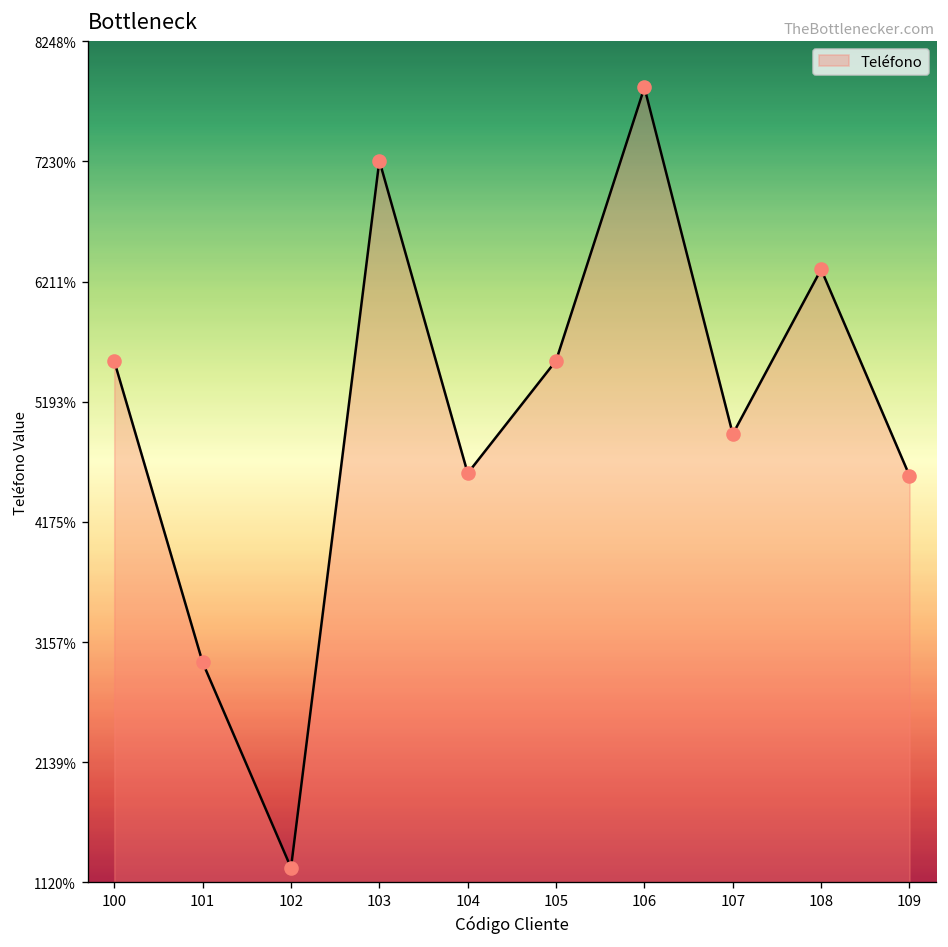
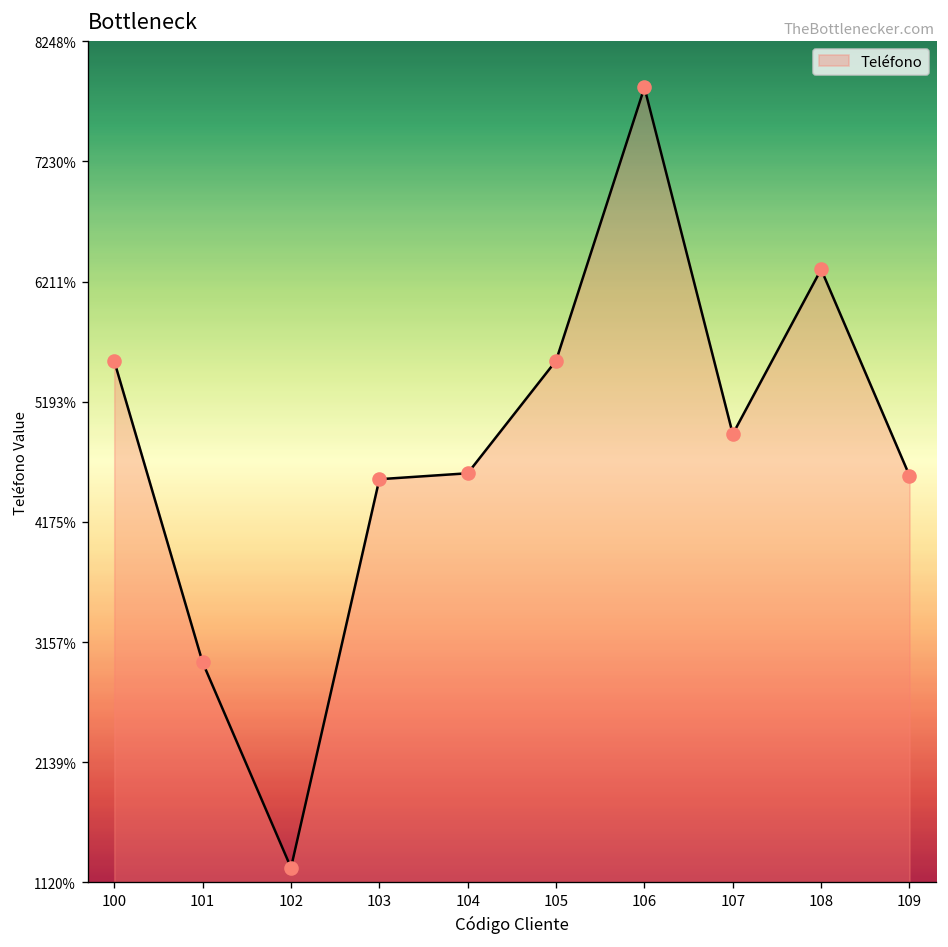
103: 7200% -> 4500%
